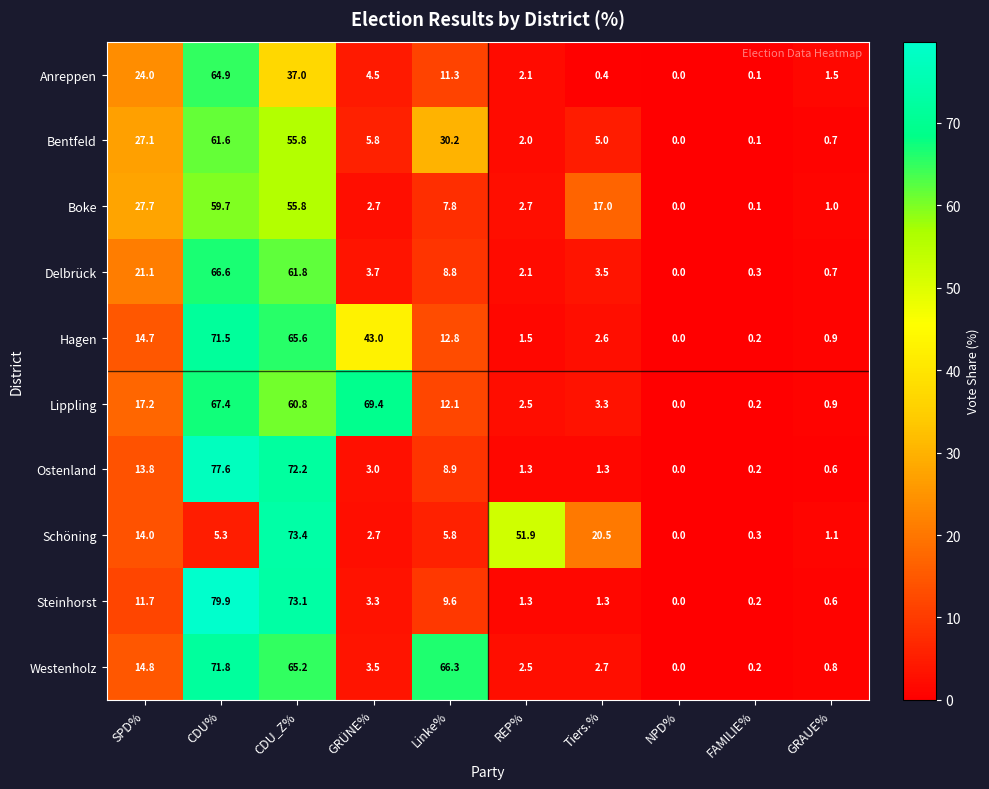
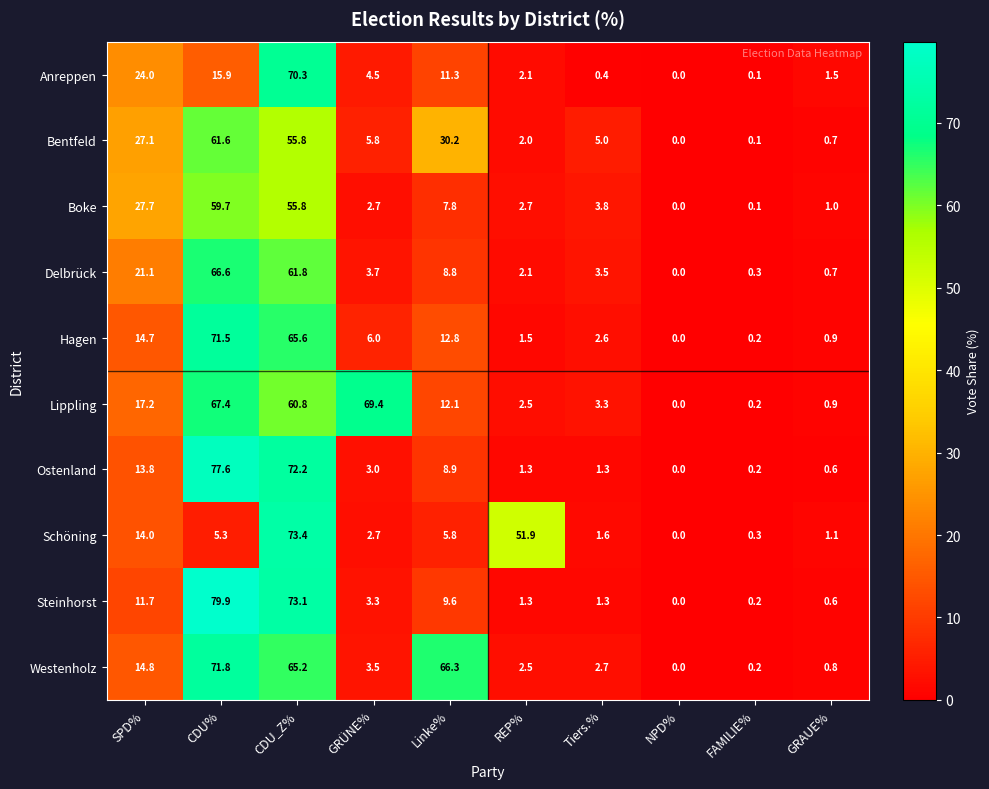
Anreppen, CDU%: 64.9 -> 15.9
Anreppen, CDU_Z%: 37.0 -> 70.3
Boke, Tiers.%: 17.0 -> 3.8
Hagen, GRÜNE%: 43.0 -> 6.0
Schöning, Tiers.%: 20.5 -> 1.6
